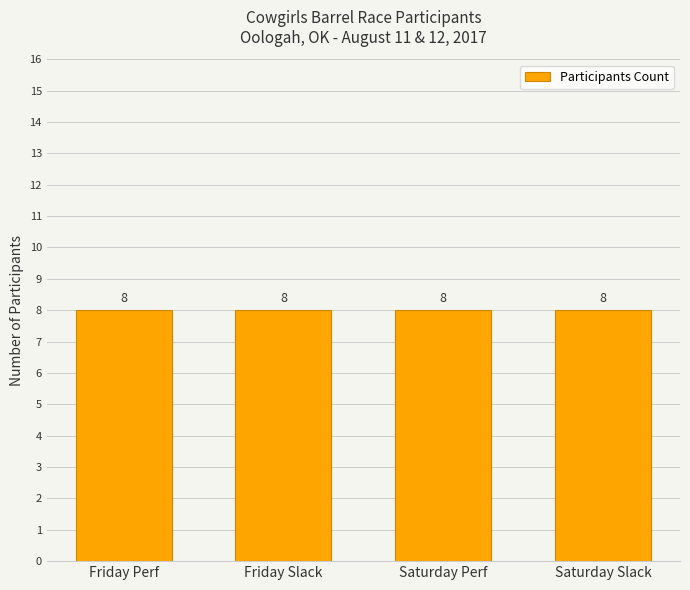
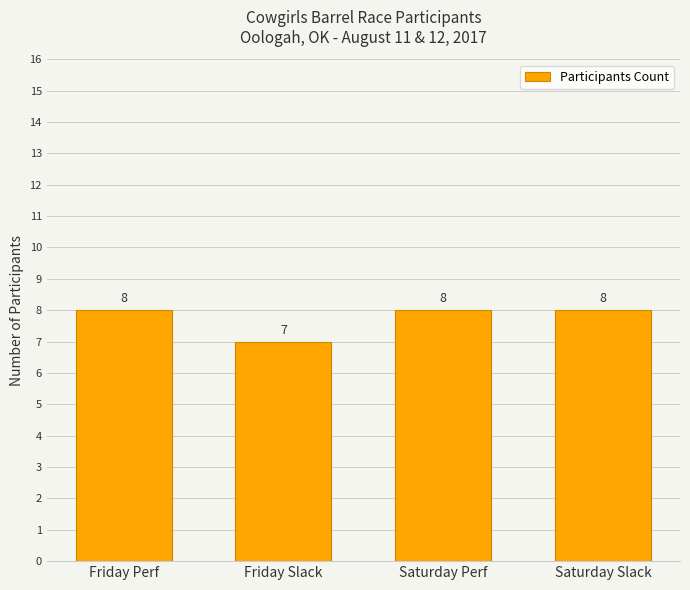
Friday Slack: 8 -> 7
